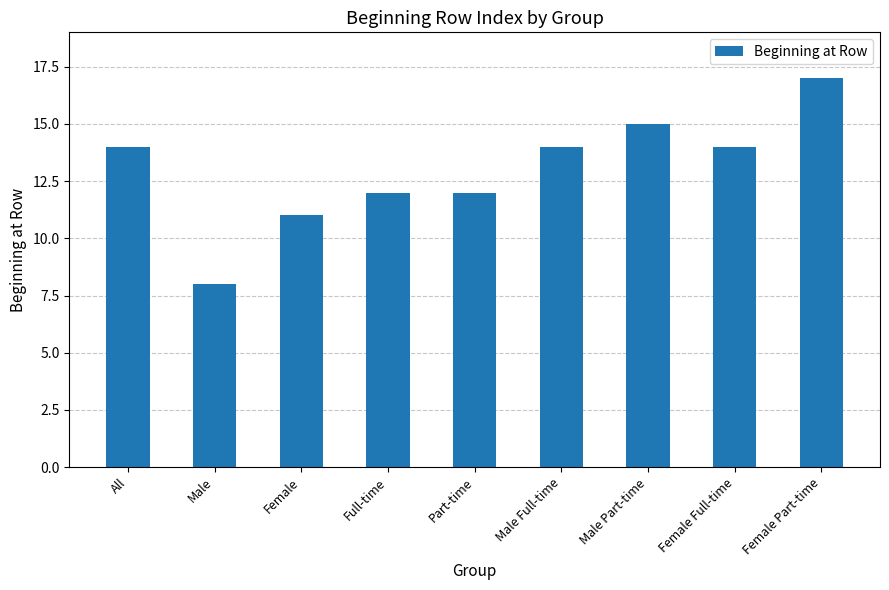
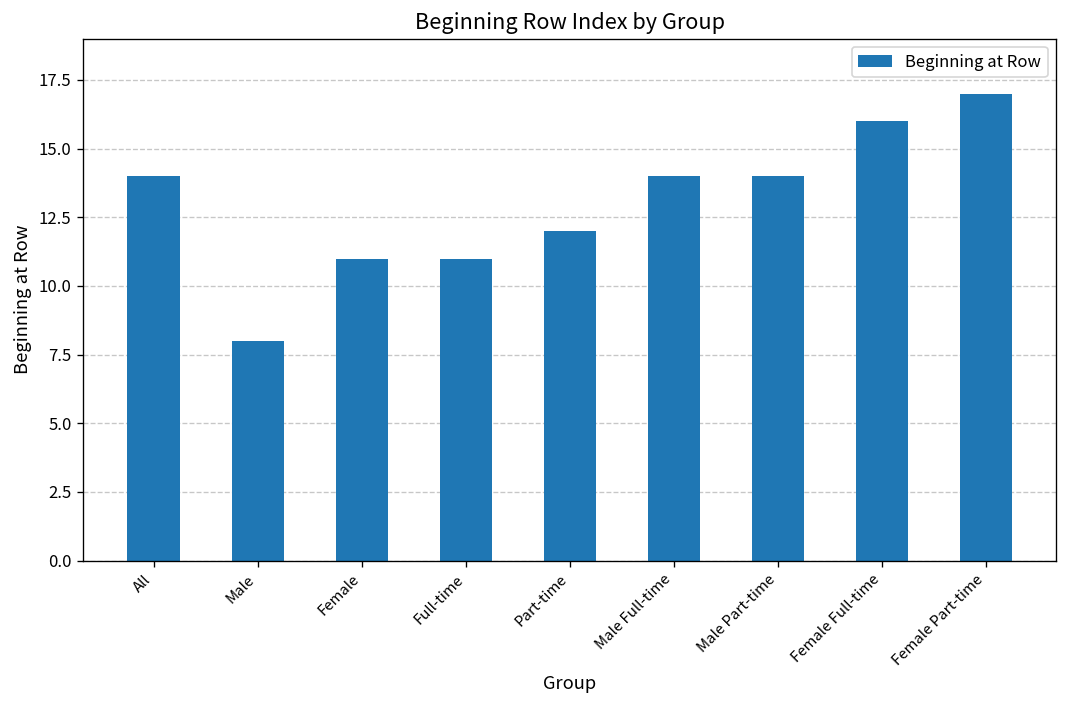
Full-time: 12 -> 11
Male Part-time: 15 -> 14
Female Full-time: 14 -> 16
